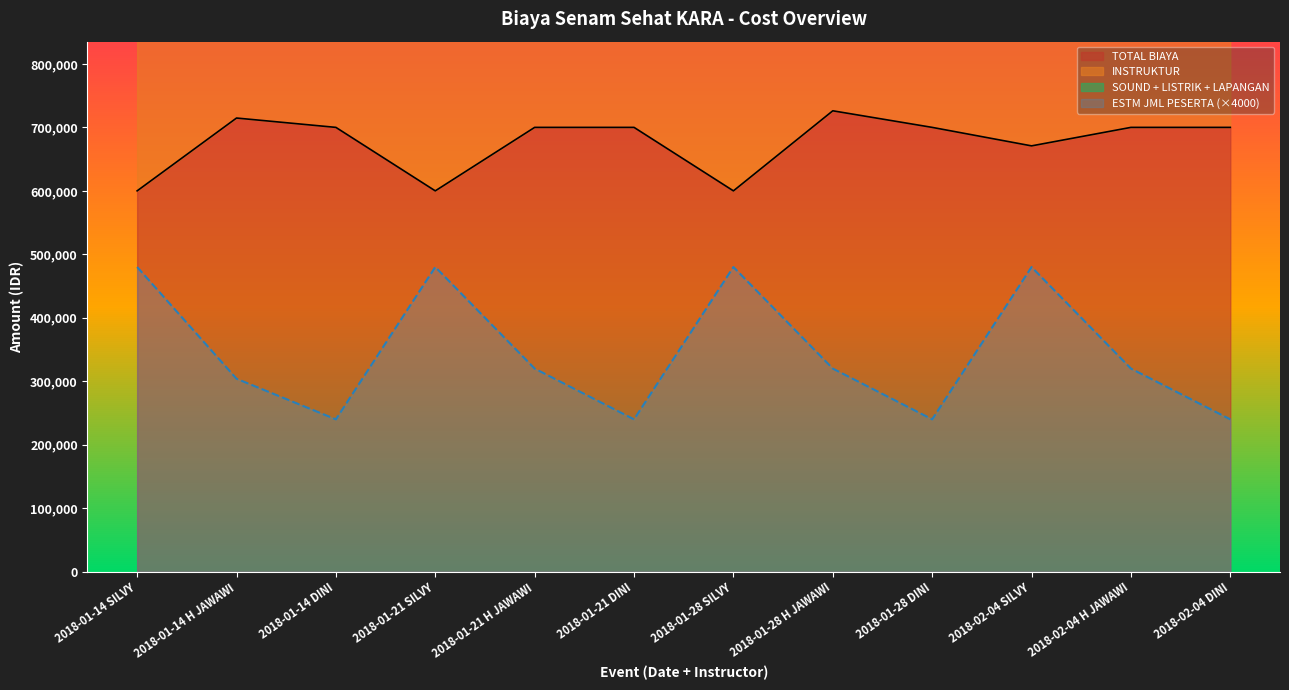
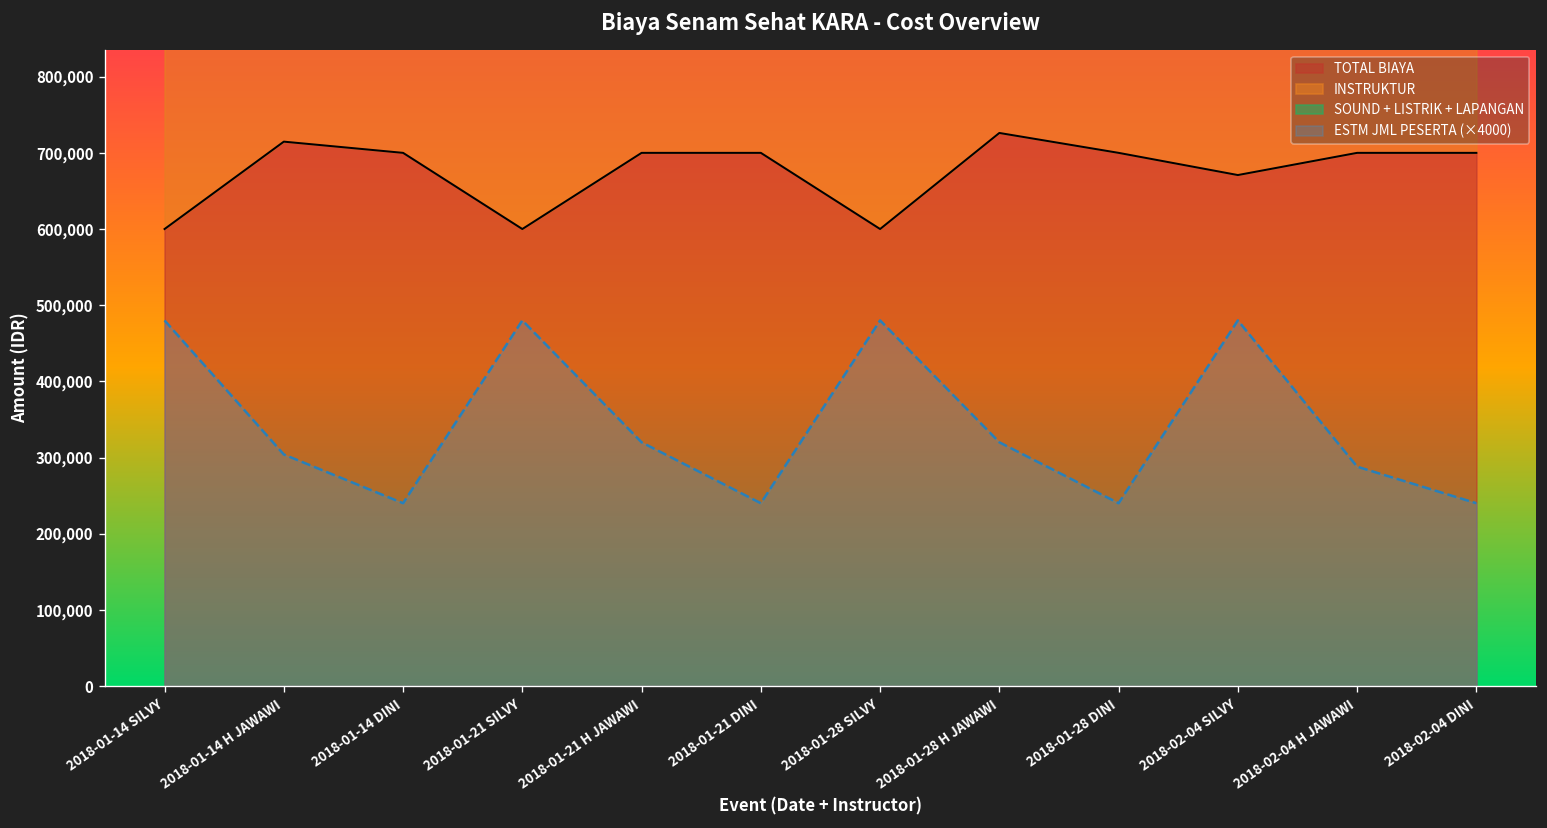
ESTM JML PESERTA (×4000), 2018-02-04 H JAWAWI: 320,000 -> 290,000
